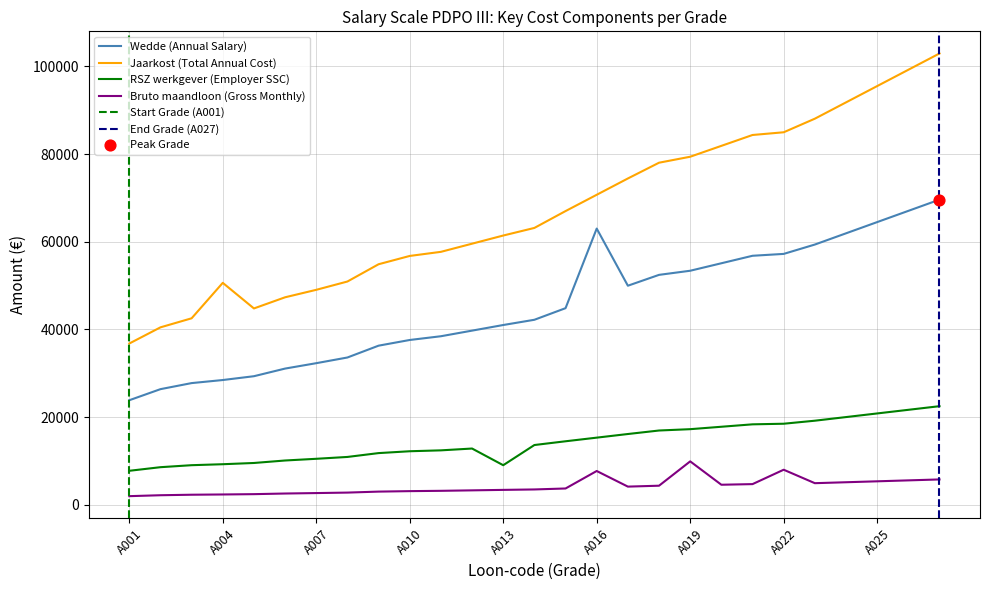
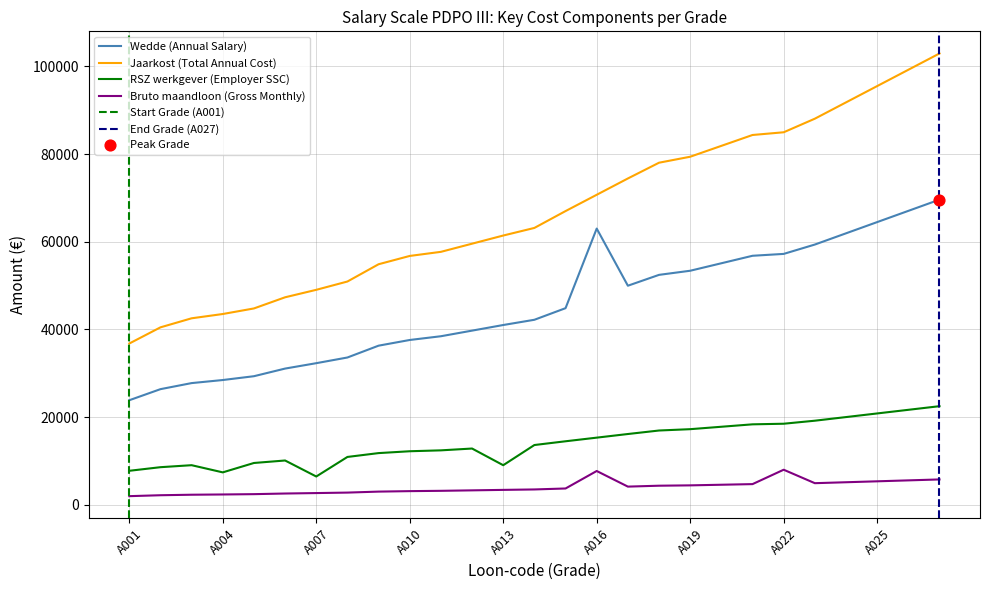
Jaarkost (Total Annual Cost), A004: 51000 -> 44000
RSZ werkgever (Employer SSC), A004: 9000 -> 7000
RSZ werkgever (Employer SSC), A007: 11000 -> 6000
Bruto maandloon (Gross Monthly), A019: 10000 -> 4000
